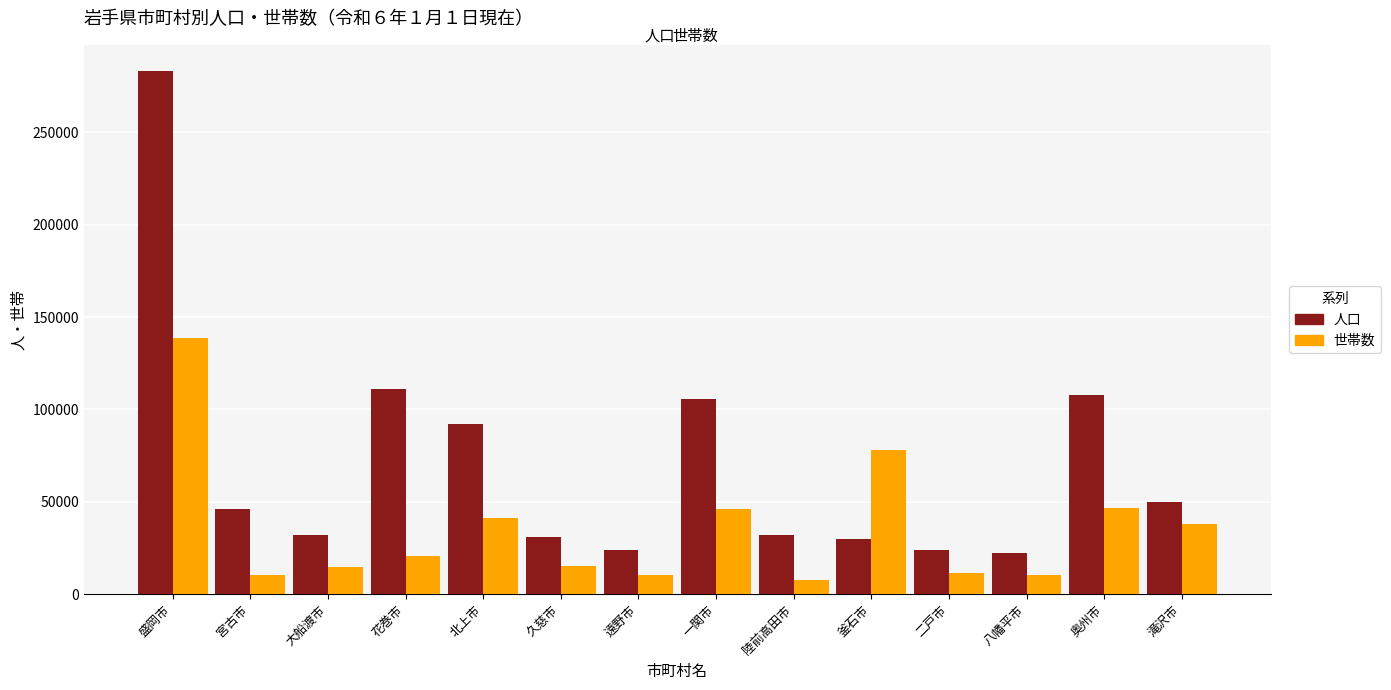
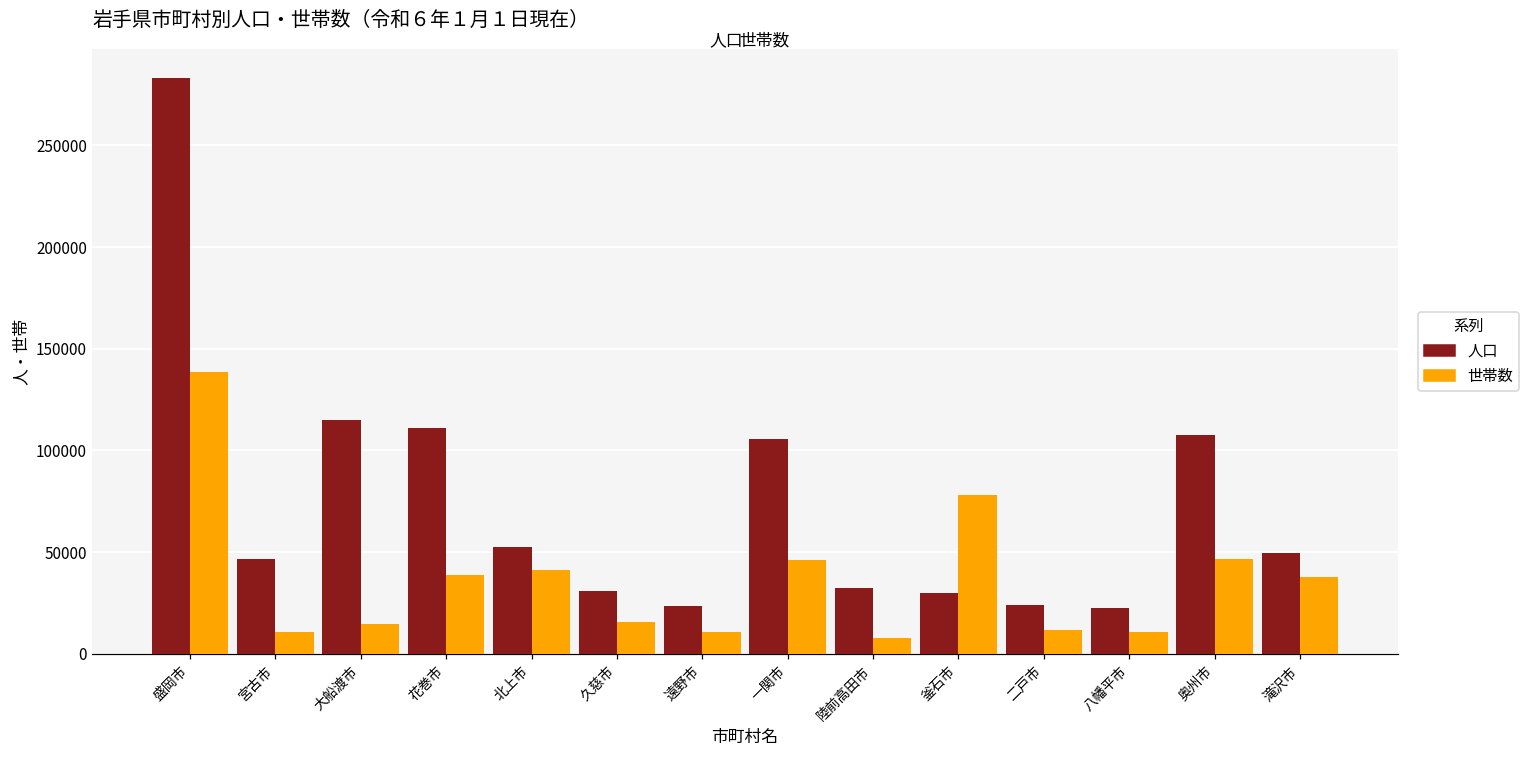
人口, 大船渡市: 32000 -> 115000
世帯数, 花巻市: 21000 -> 39000
人口, 北上市: 92000 -> 52000
